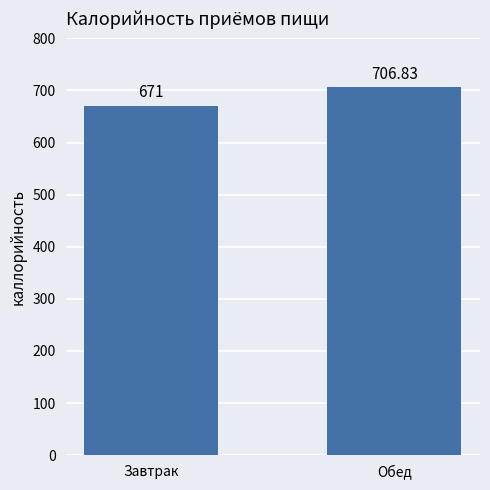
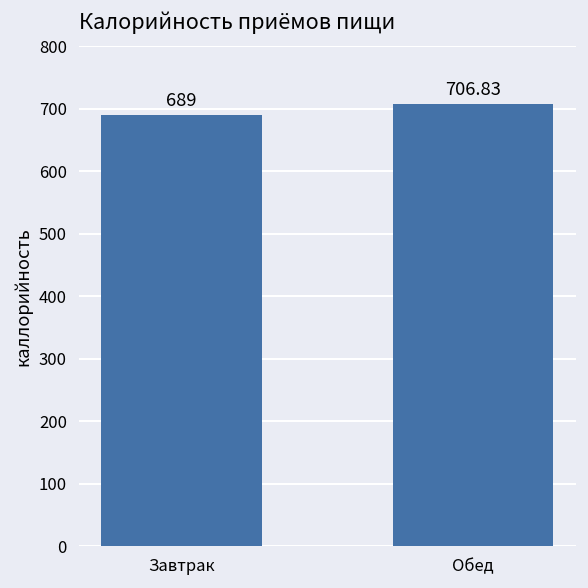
Завтрак: 671 -> 689
